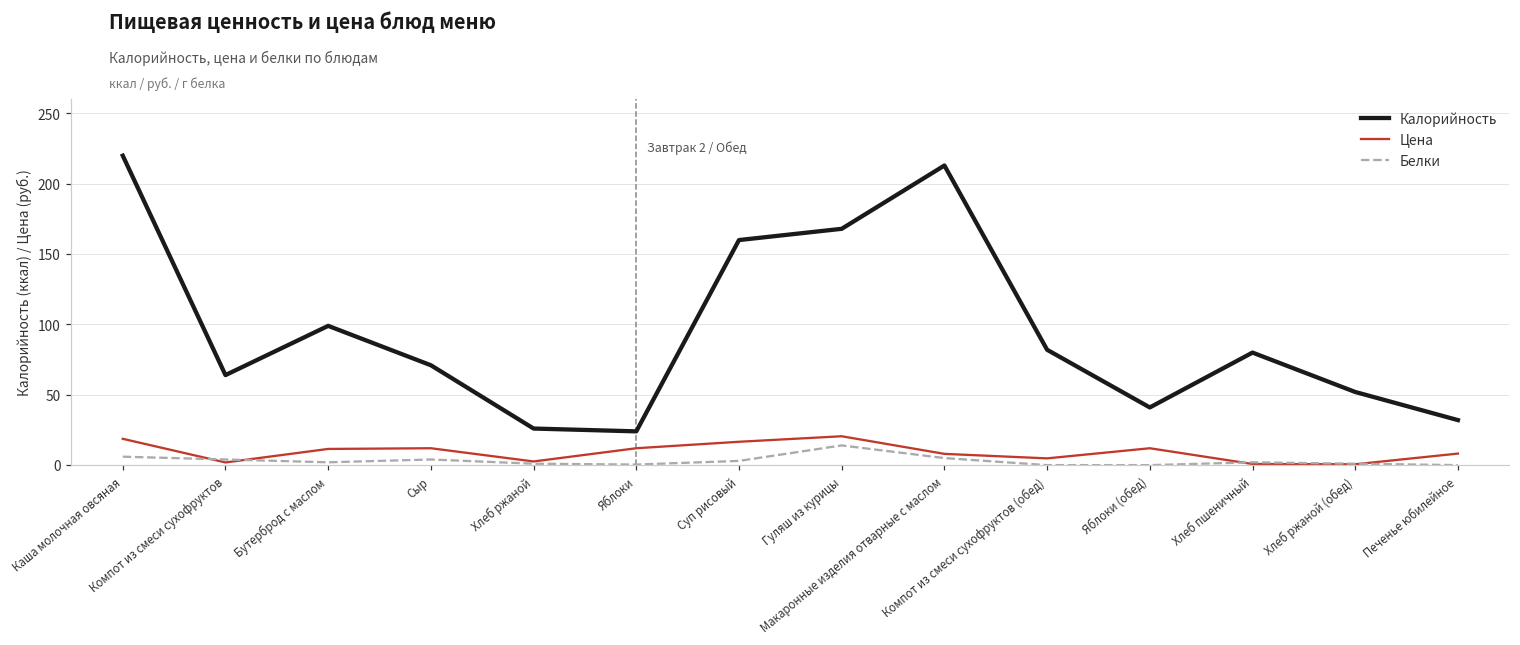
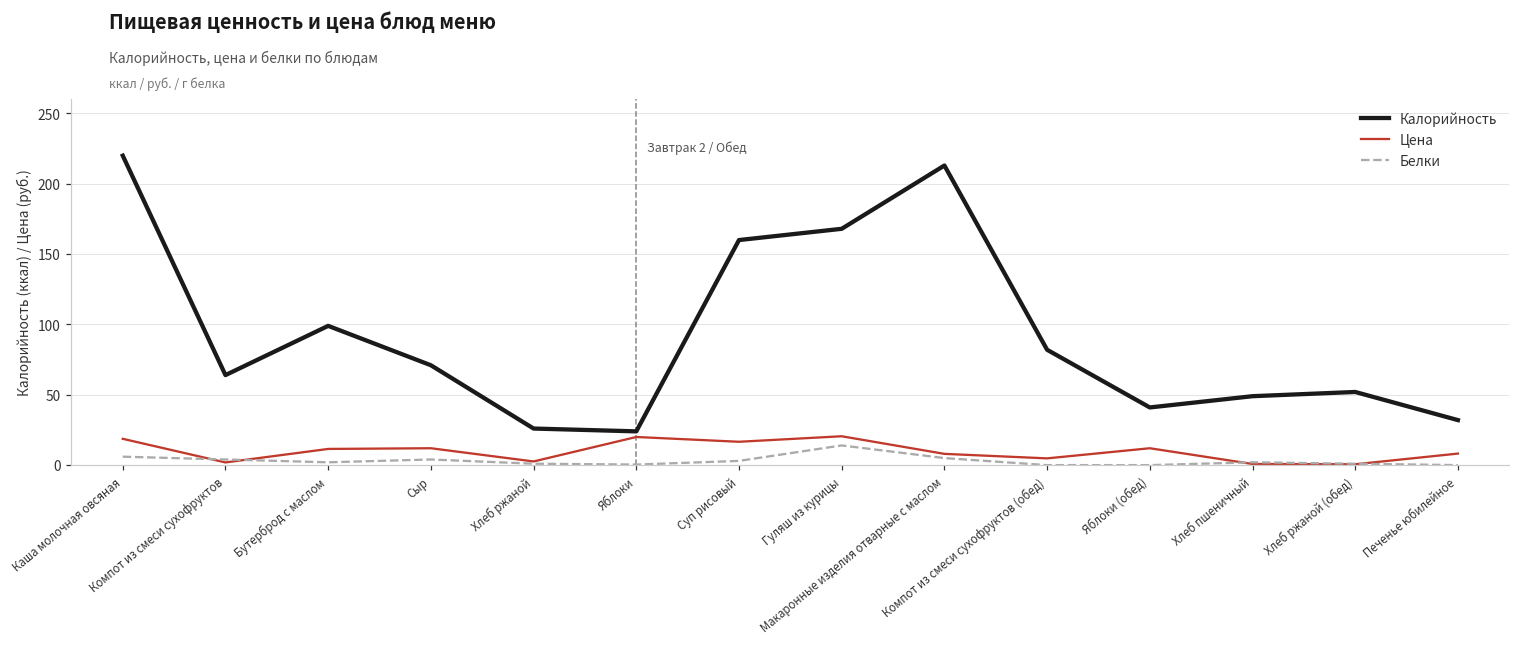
Цена, Яблоки: 12 -> 20
Калорийность, Хлеб пшеничный: 80 -> 49
